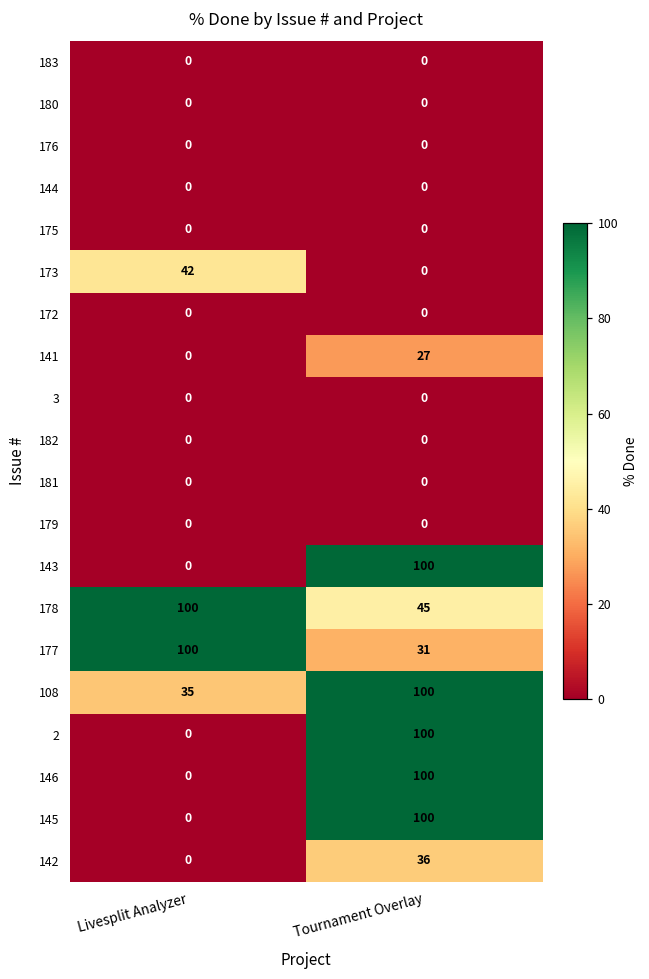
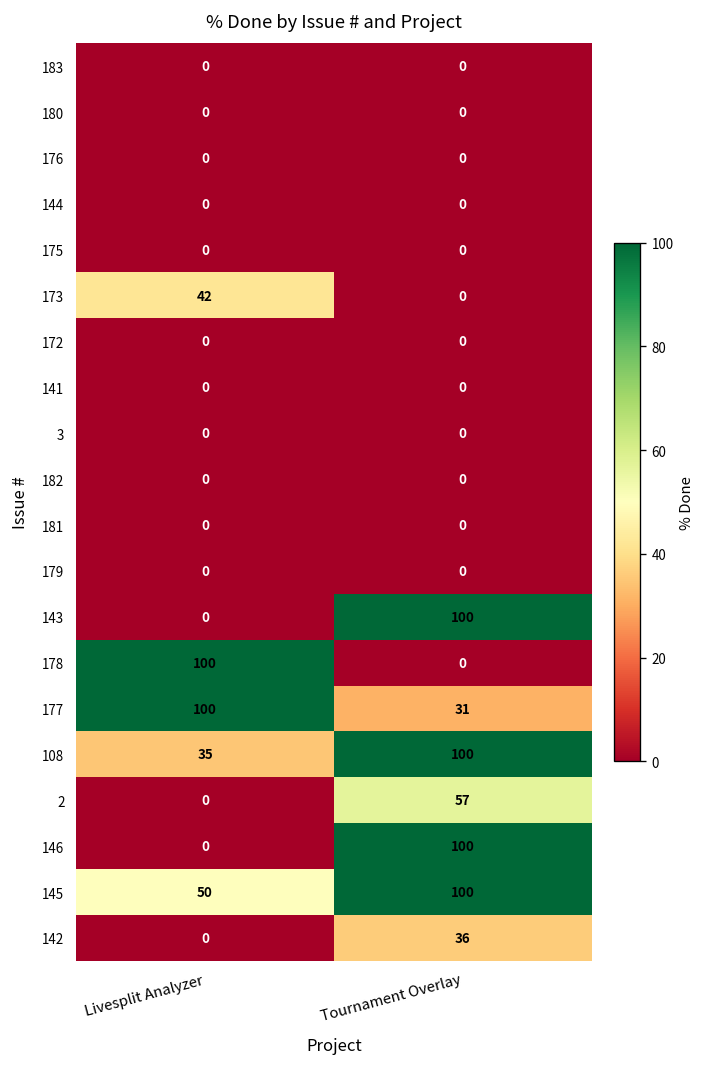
141, Tournament Overlay: 27 -> 0
178, Tournament Overlay: 45 -> 0
2, Tournament Overlay: 100 -> 57
145, Livesplit Analyzer: 0 -> 50
